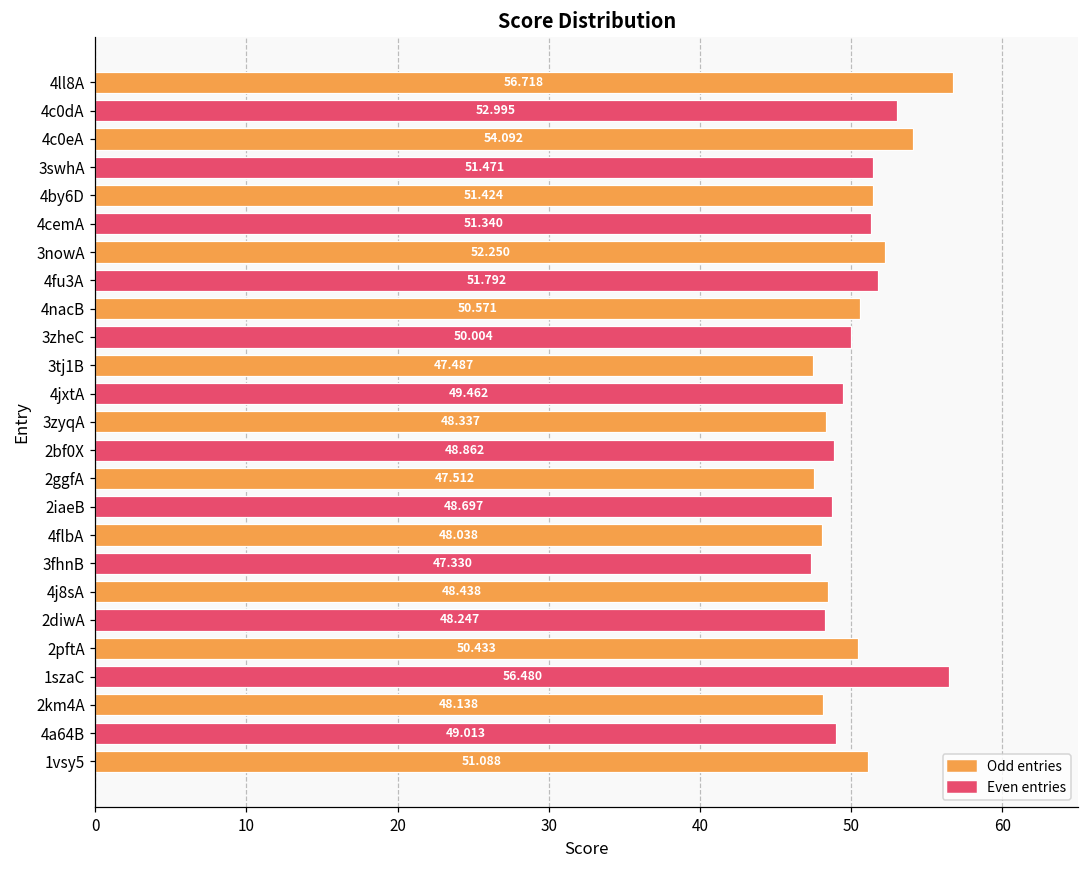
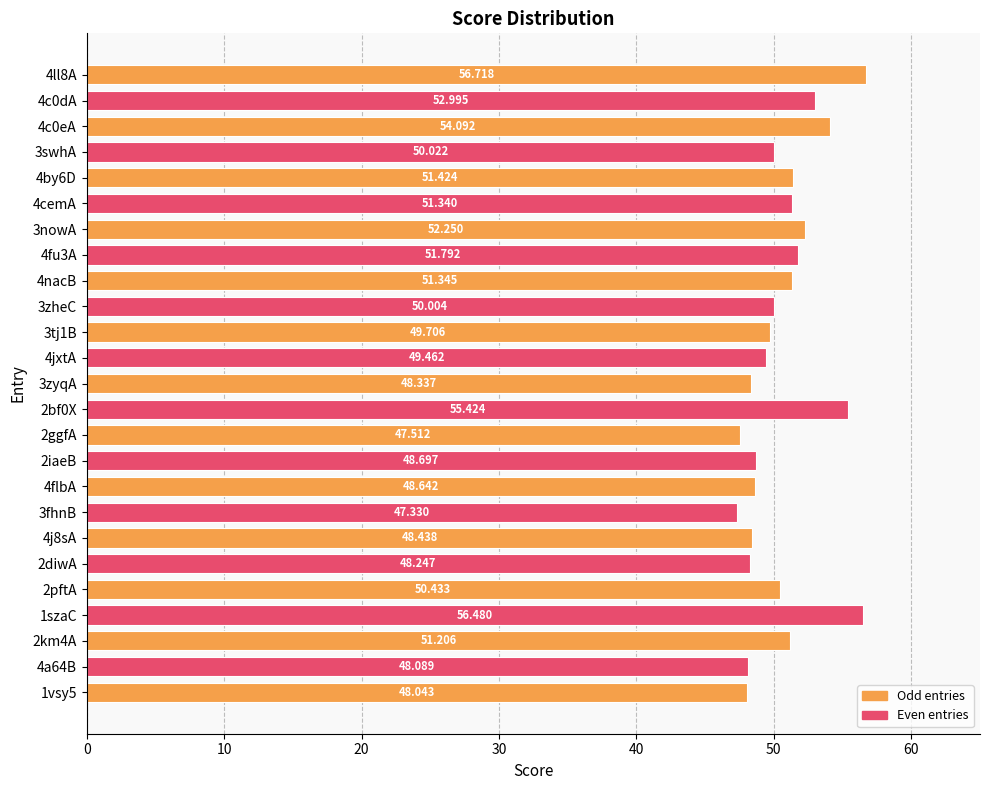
3swhA: 51.471 -> 50.022
4nacB: 50.571 -> 51.345
3tj1B: 47.487 -> 49.706
2bf0X: 48.862 -> 55.424
4flbA: 48.038 -> 48.642
2km4A: 48.138 -> 51.206
4a64B: 49.013 -> 48.089
1vsy5: 51.088 -> 48.043
